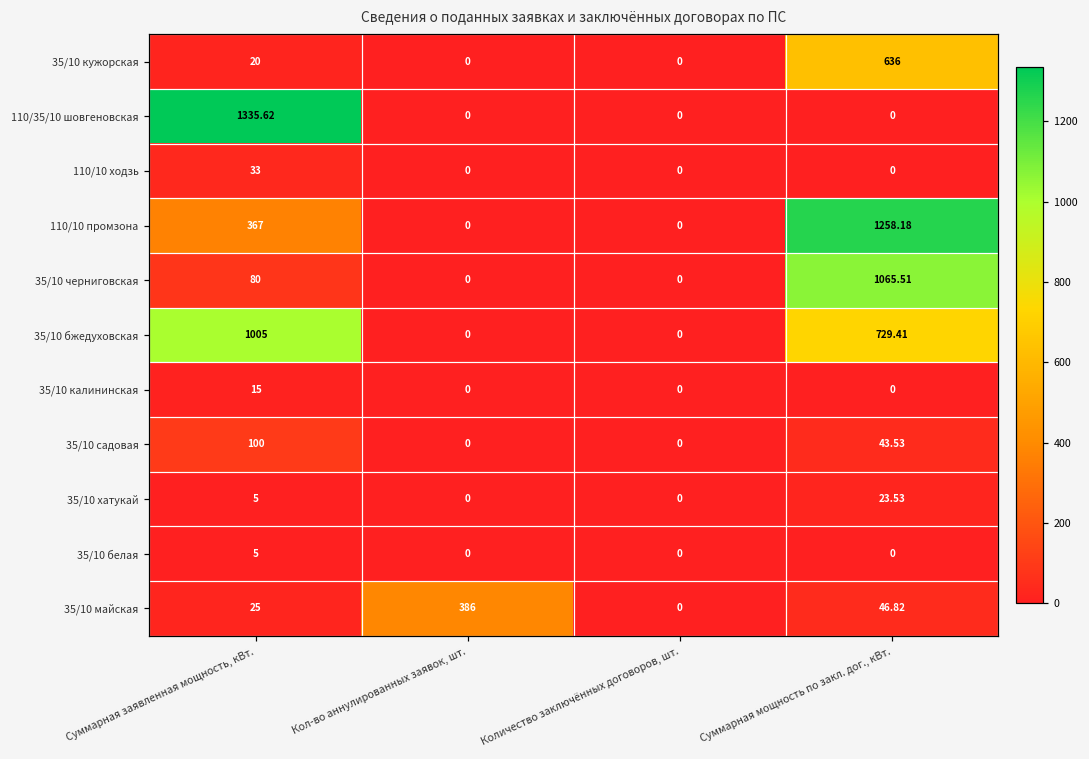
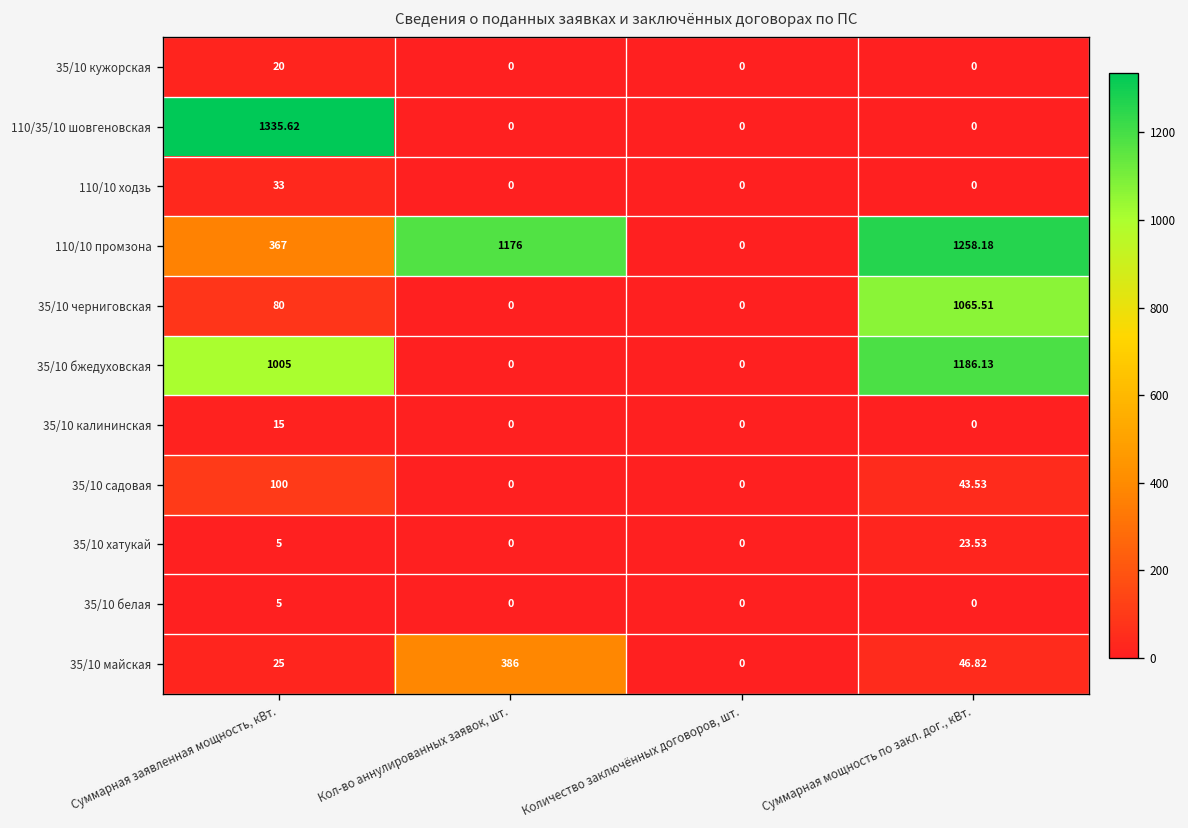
35/10 кужорская, Суммарная мощность по закл. дог., кВт.: 636 -> 0
110/10 промзона, Кол-во аннулированных заявок, шт.: 0 -> 1176
35/10 бжедуховская, Суммарная мощность по закл. дог., кВт.: 729.41 -> 1186.13
